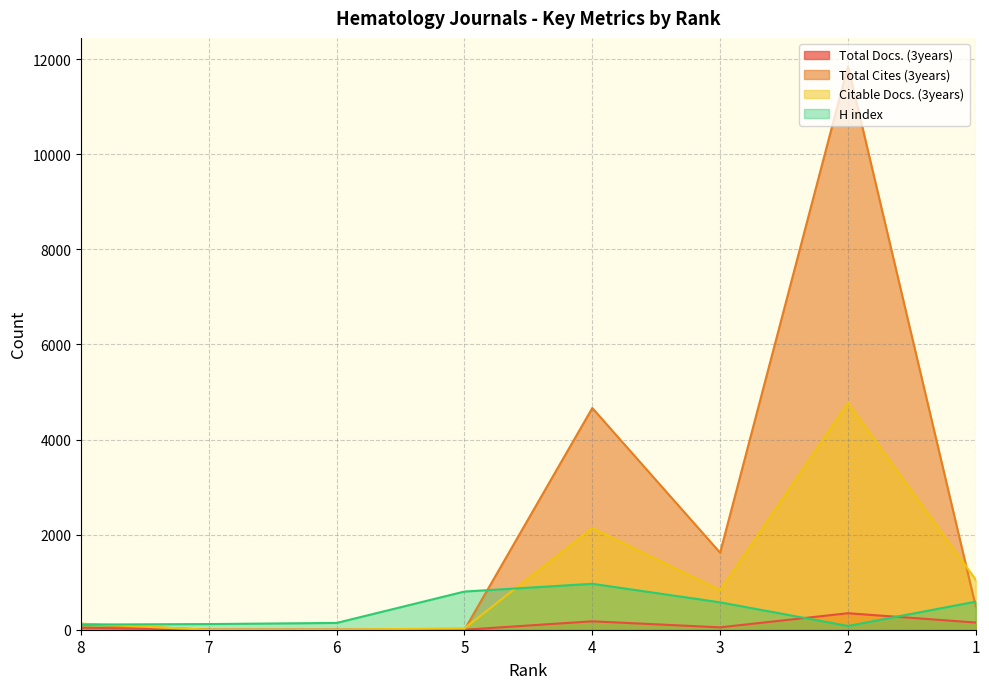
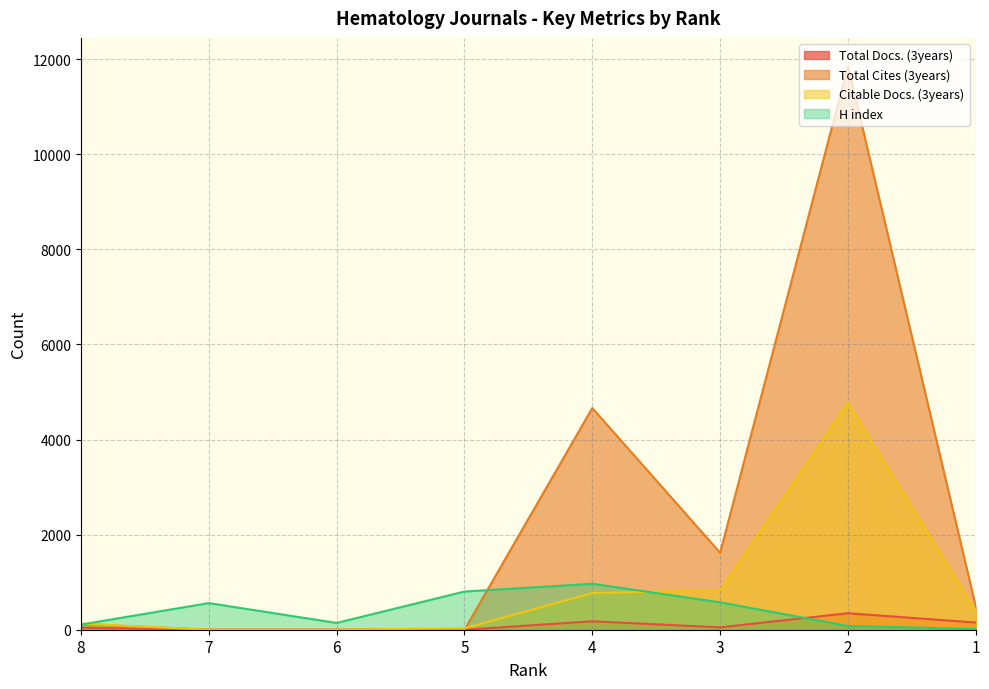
H index, 7: 100 -> 600
Citable Docs. (3years), 4: 2100 -> 800
Citable Docs. (3years), 1: 1100 -> 400
H index, 1: 600 -> 0
